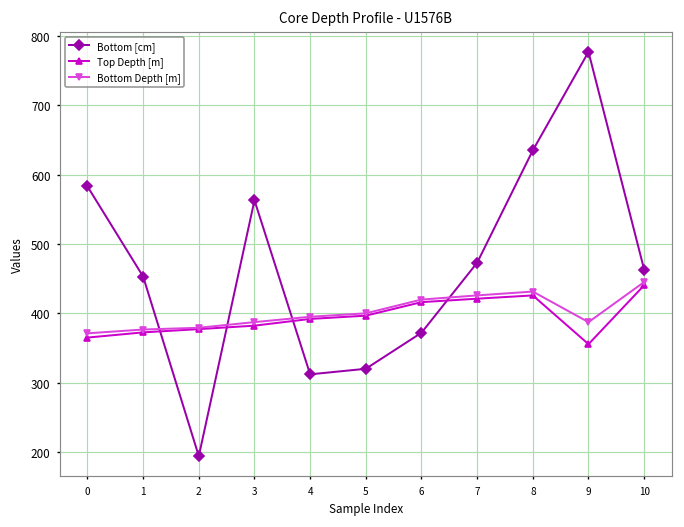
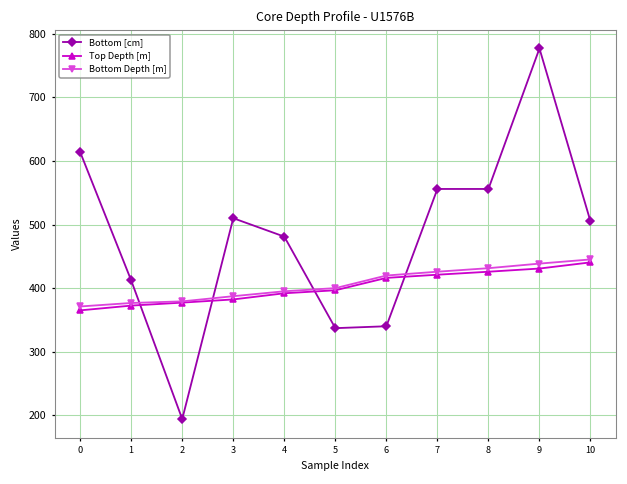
Bottom [cm], 0: 580 -> 610
Bottom [cm], 1: 450 -> 410
Bottom [cm], 3: 560 -> 510
Bottom [cm], 4: 310 -> 480
Bottom [cm], 5: 320 -> 340
Bottom [cm], 6: 370 -> 340
Bottom [cm], 7: 470 -> 560
Bottom [cm], 8: 640 -> 560
Top Depth [m], 9: 360 -> 430
Bottom Depth [m], 9: 390 -> 440
Bottom [cm], 10: 460 -> 510
